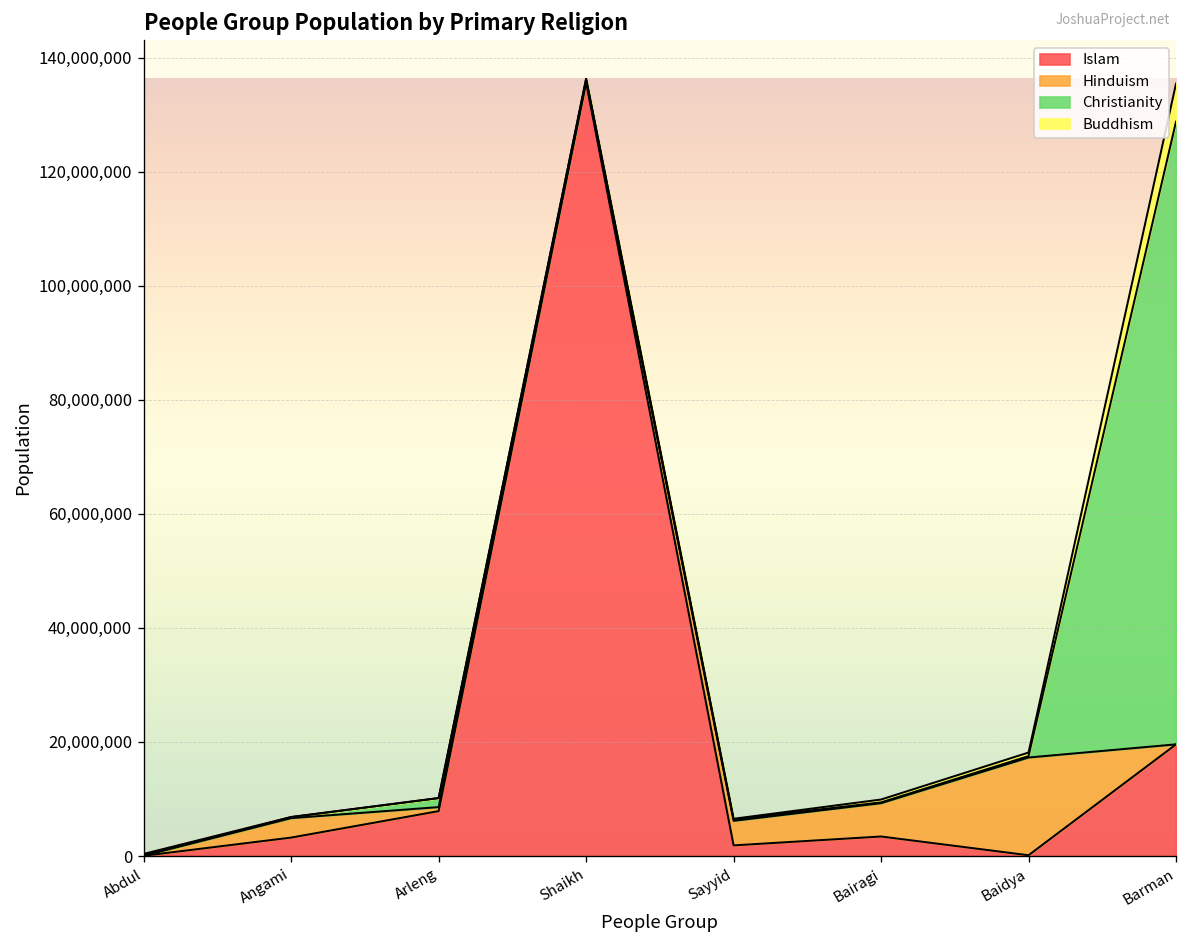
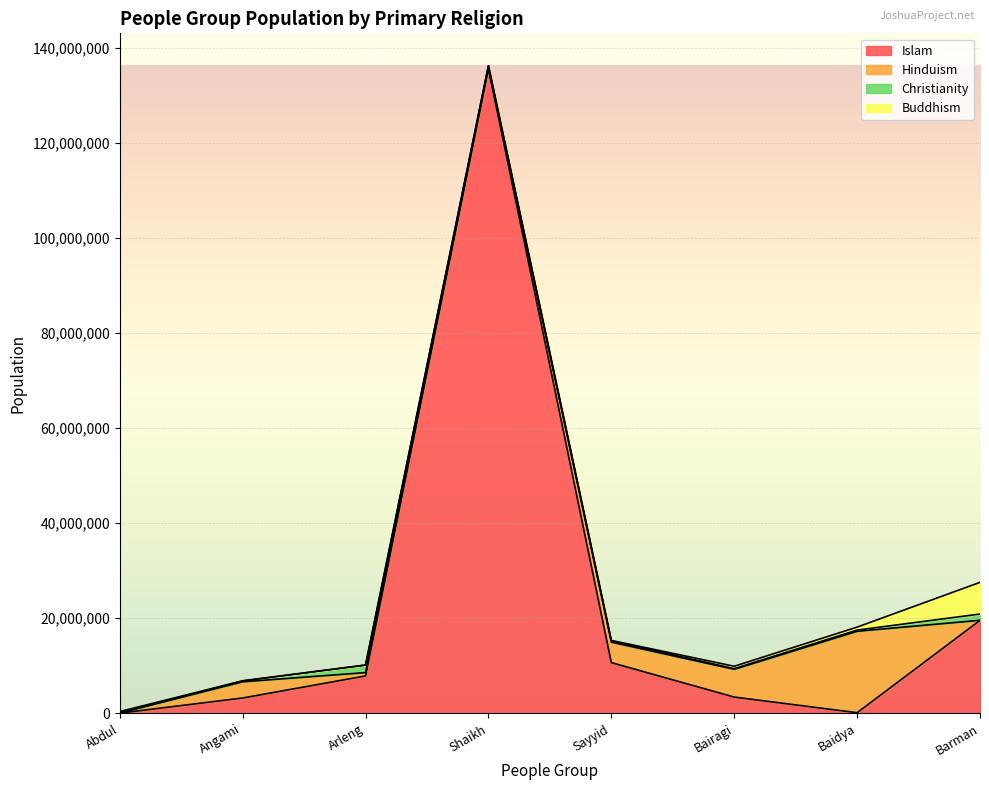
Islam, Sayyid: 2,000,000 -> 11,000,000
Christianity, Barman: 109,000,000 -> 1,000,000
